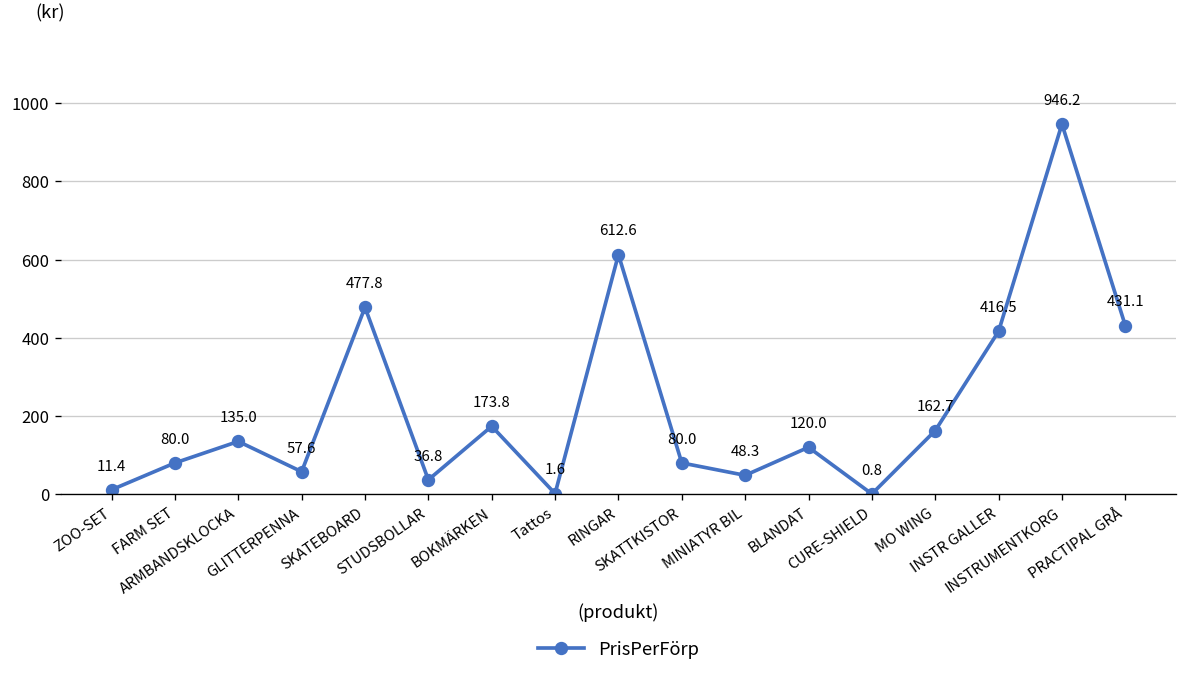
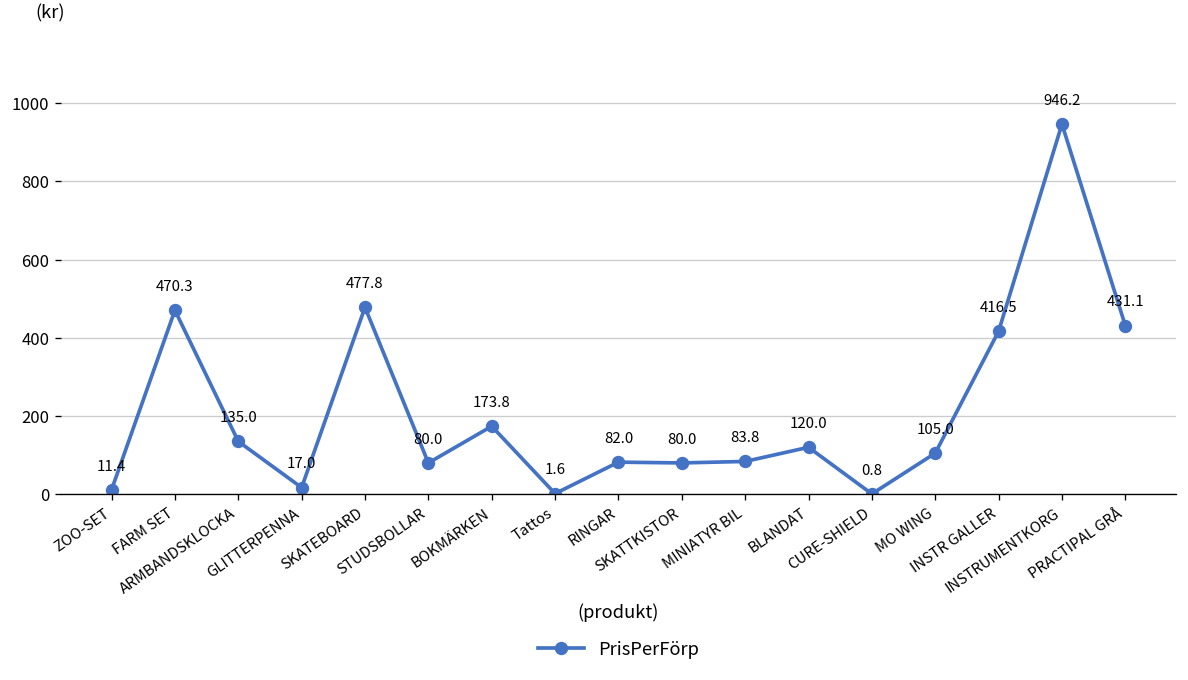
FARM SET: 80.0 -> 470.3
GLITTERPENNA: 57.6 -> 17.0
STUDSBOLLAR: 36.8 -> 80.0
RINGAR: 612.6 -> 82.0
MINIATYR BIL: 48.3 -> 83.8
MO WING: 162.7 -> 105.0
